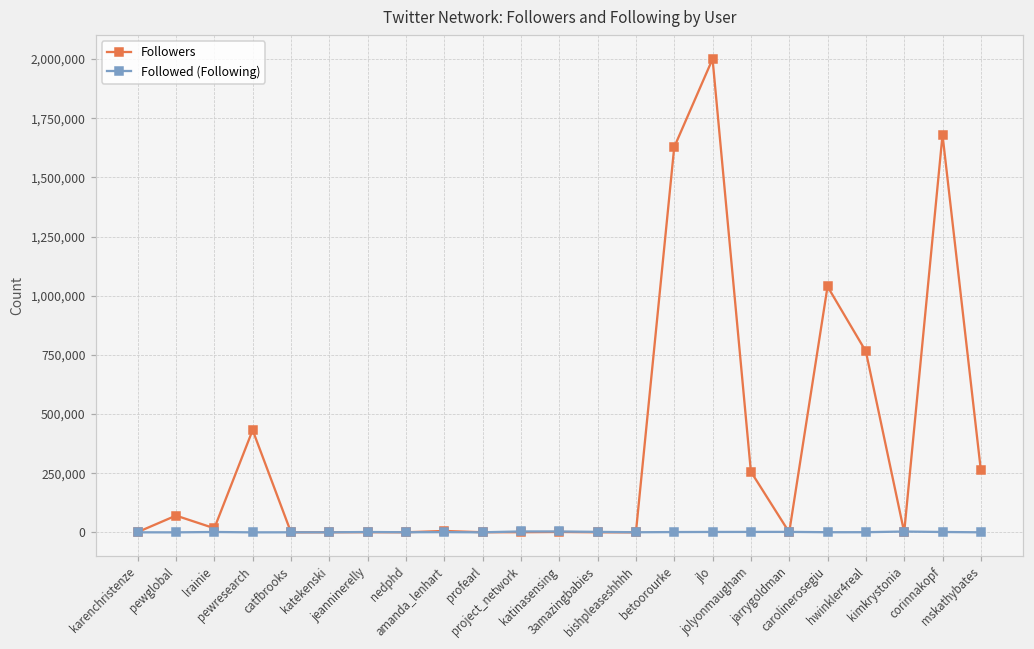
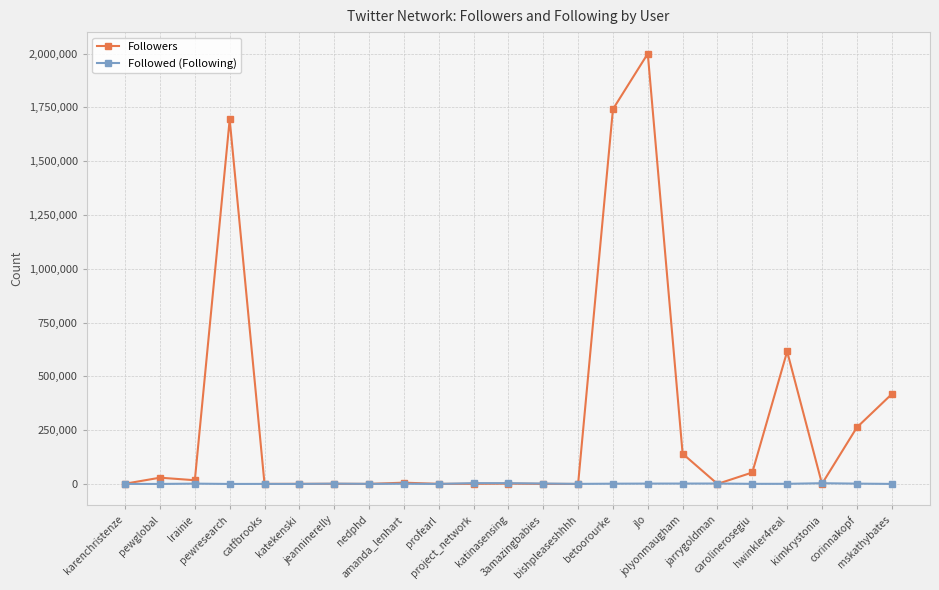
Followers, pewglobal: 70,000 -> 30,000
Followers, pewresearch: 430,000 -> 1,690,000
Followers, betoorourke: 1,630,000 -> 1,740,000
Followers, jolyonmaugham: 260,000 -> 140,000
Followers, carolinerosegiu: 1,040,000 -> 50,000
Followers, hwinkler4real: 760,000 -> 620,000
Followers, corinnakopf: 1,680,000 -> 260,000
Followers, mskathybates: 260,000 -> 420,000
